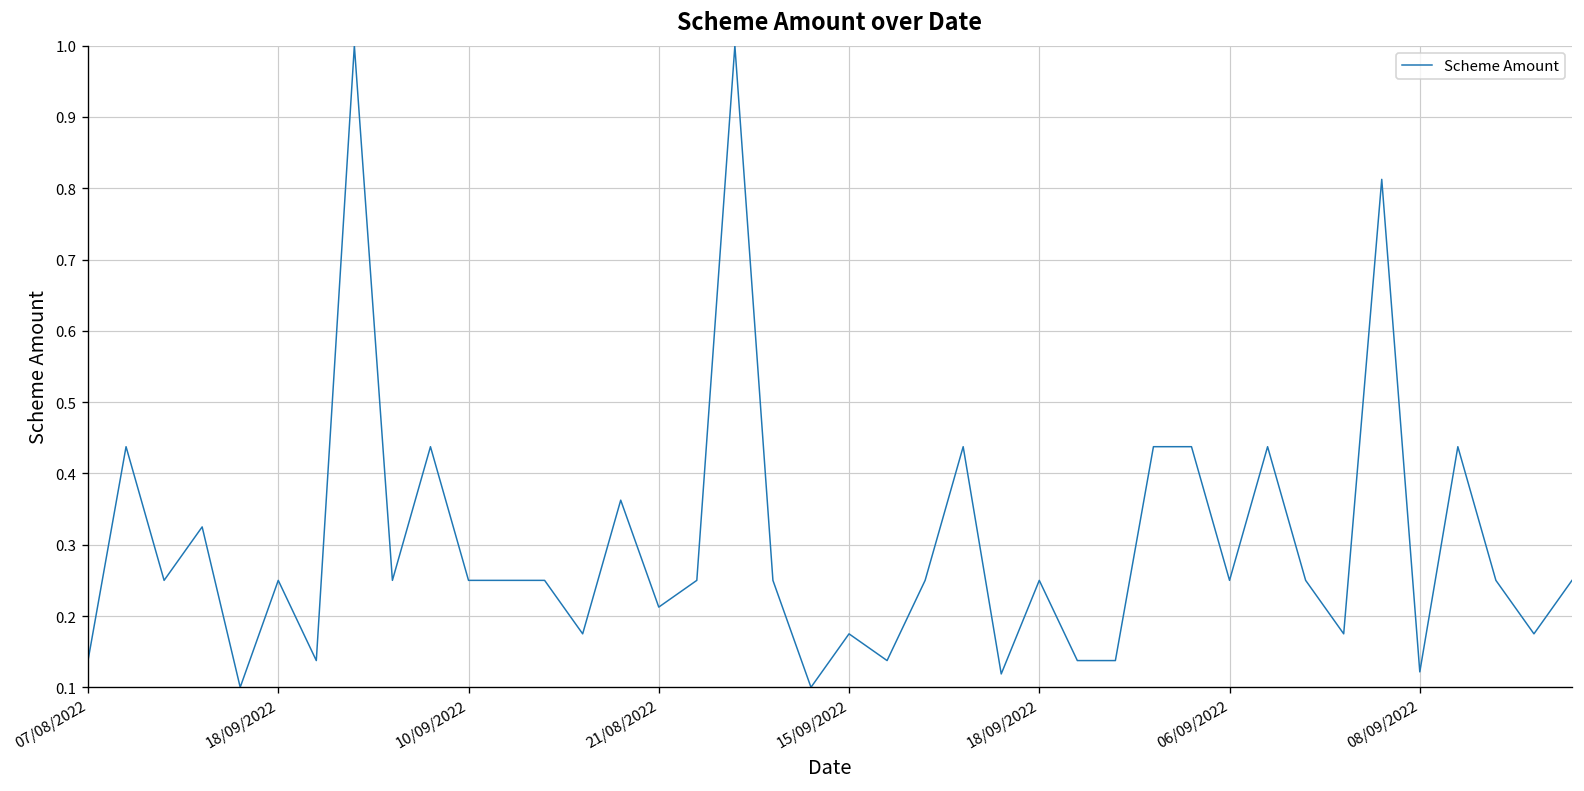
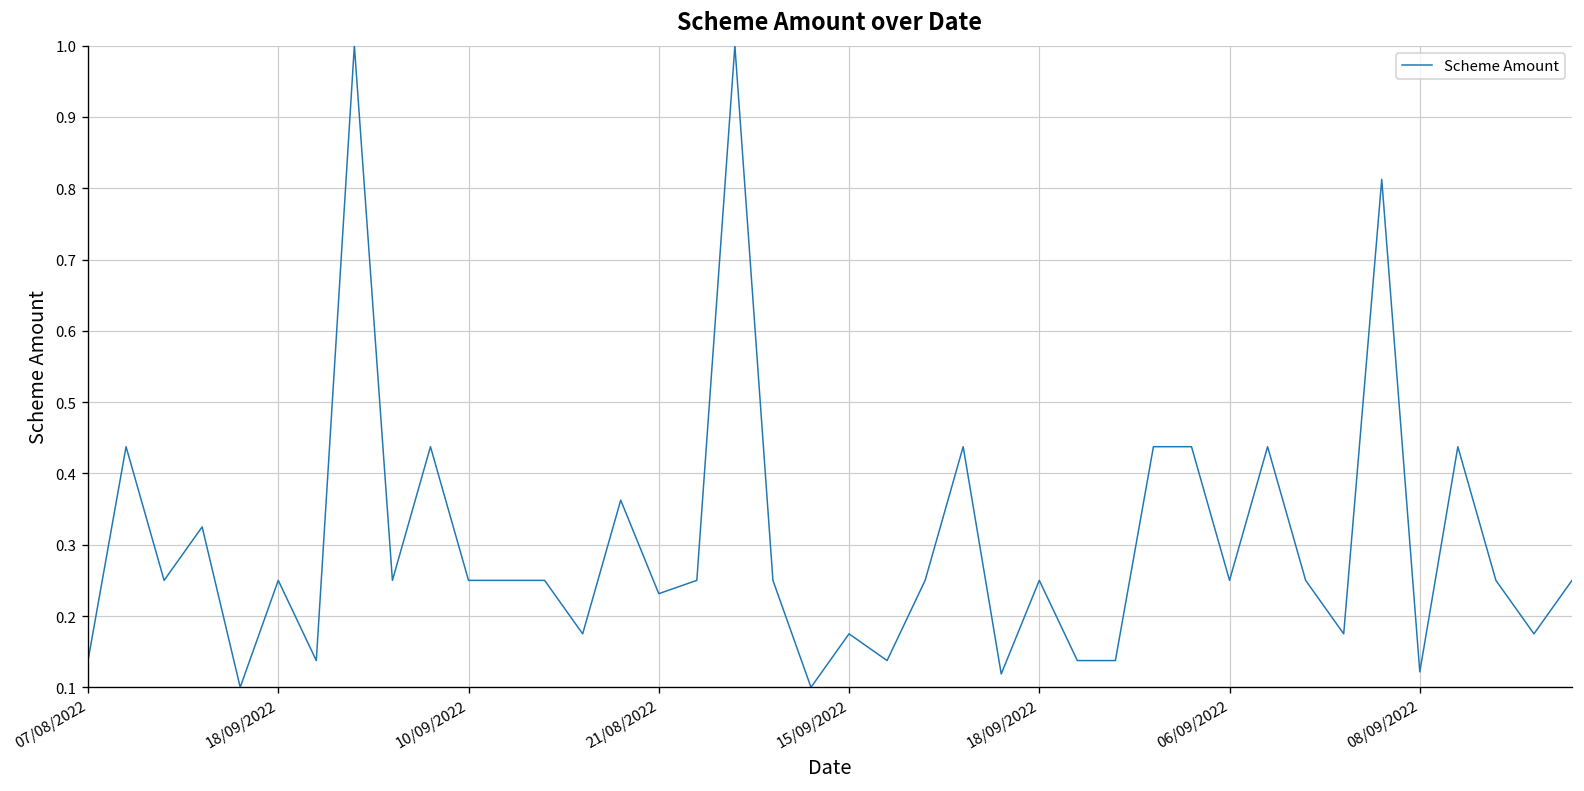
21/08/2022: 0.21 -> 0.23
